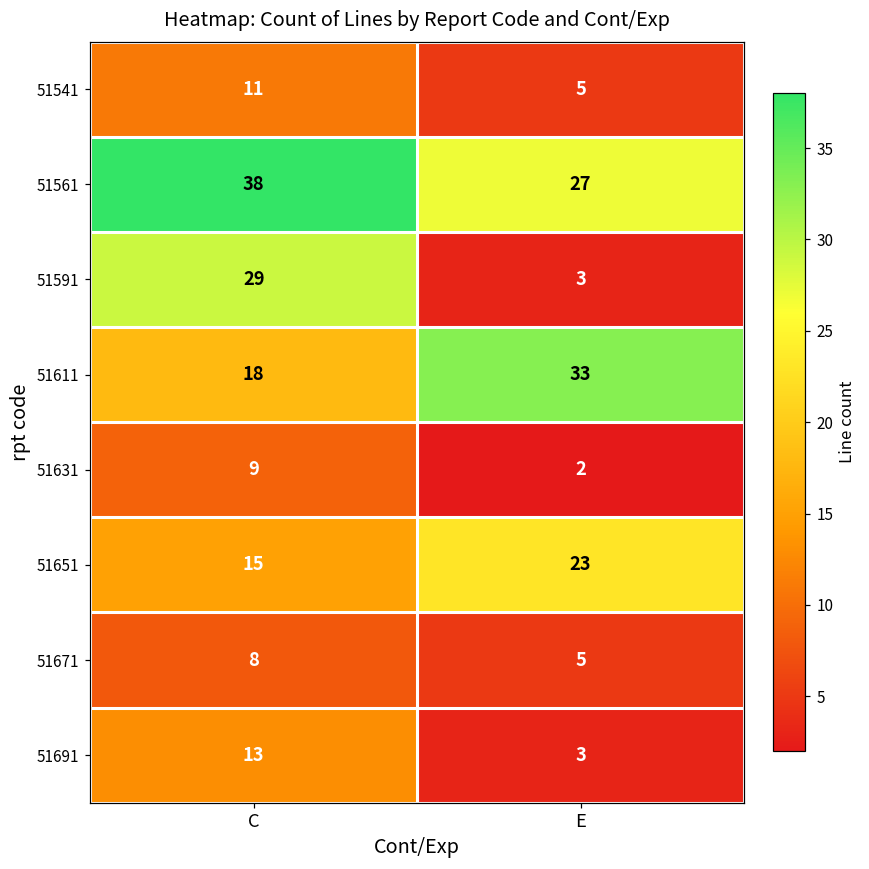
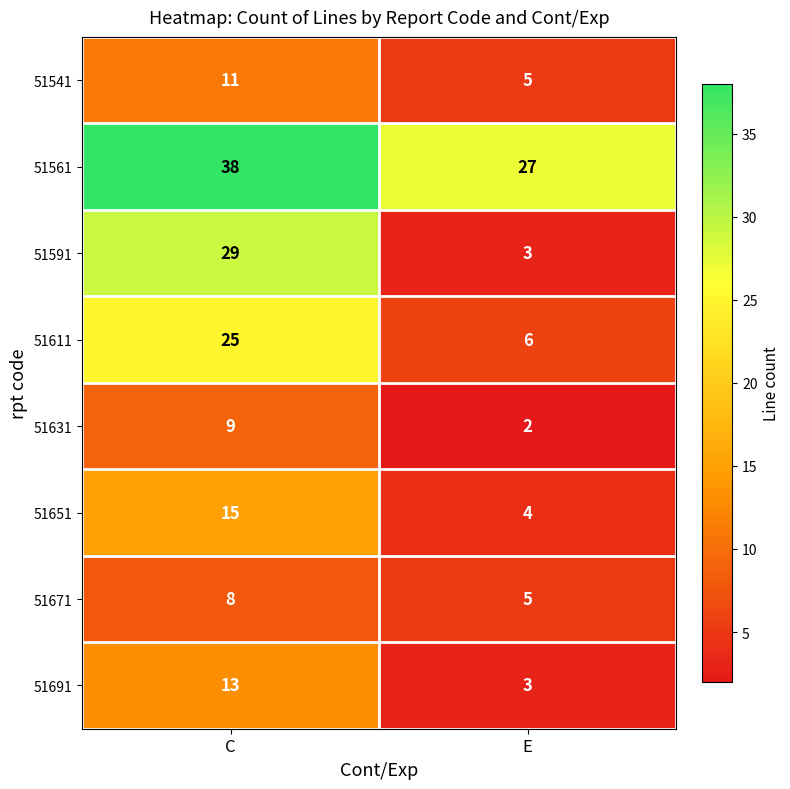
51611, C: 18 -> 25
51611, E: 33 -> 6
51651, E: 23 -> 4
